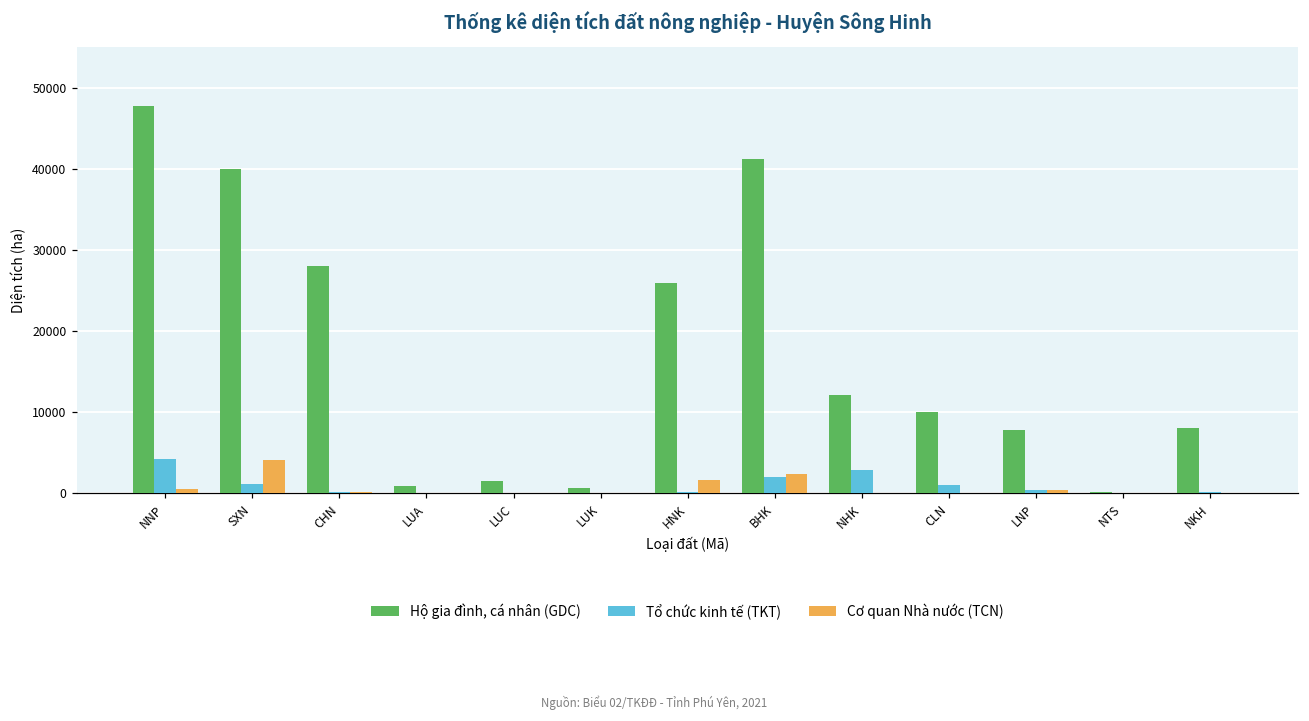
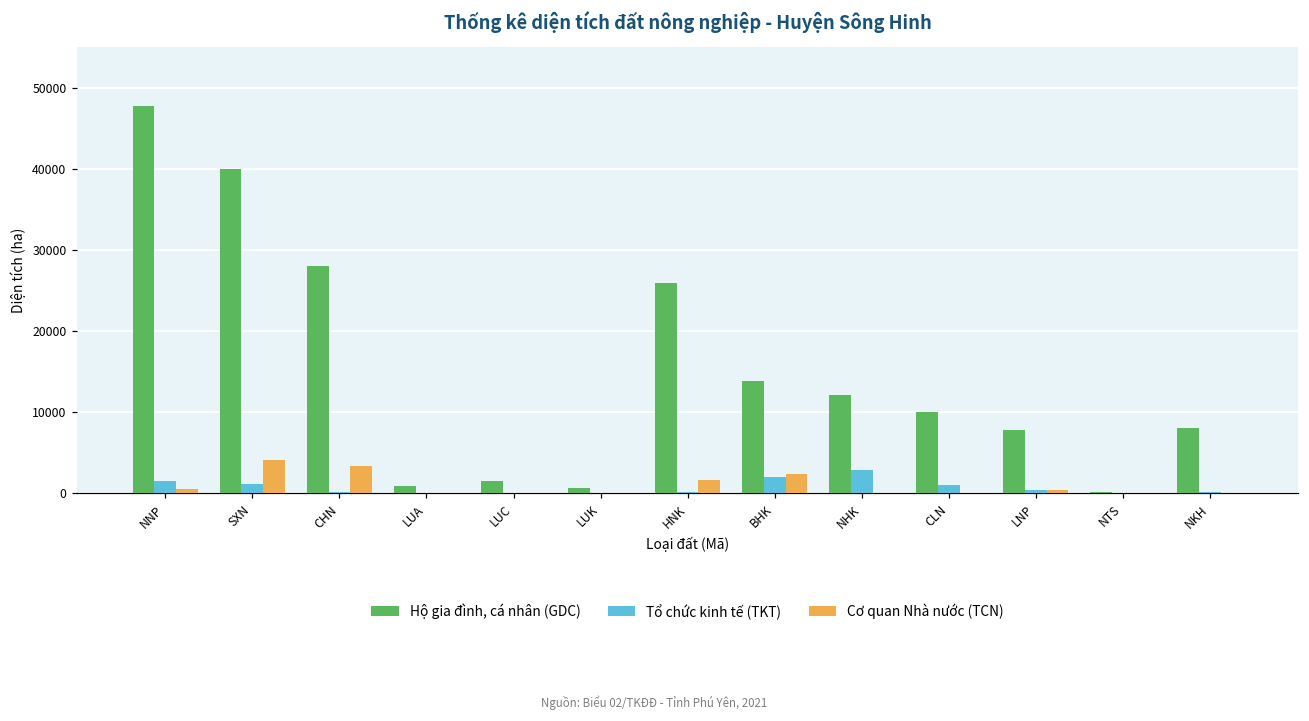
Tổ chức kinh tế (TKT), NNP: 4000 -> 1000
Cơ quan Nhà nước (TCN), CHN: 0 -> 3000
Hộ gia đình, cá nhân (GDC), BHK: 41000 -> 14000
